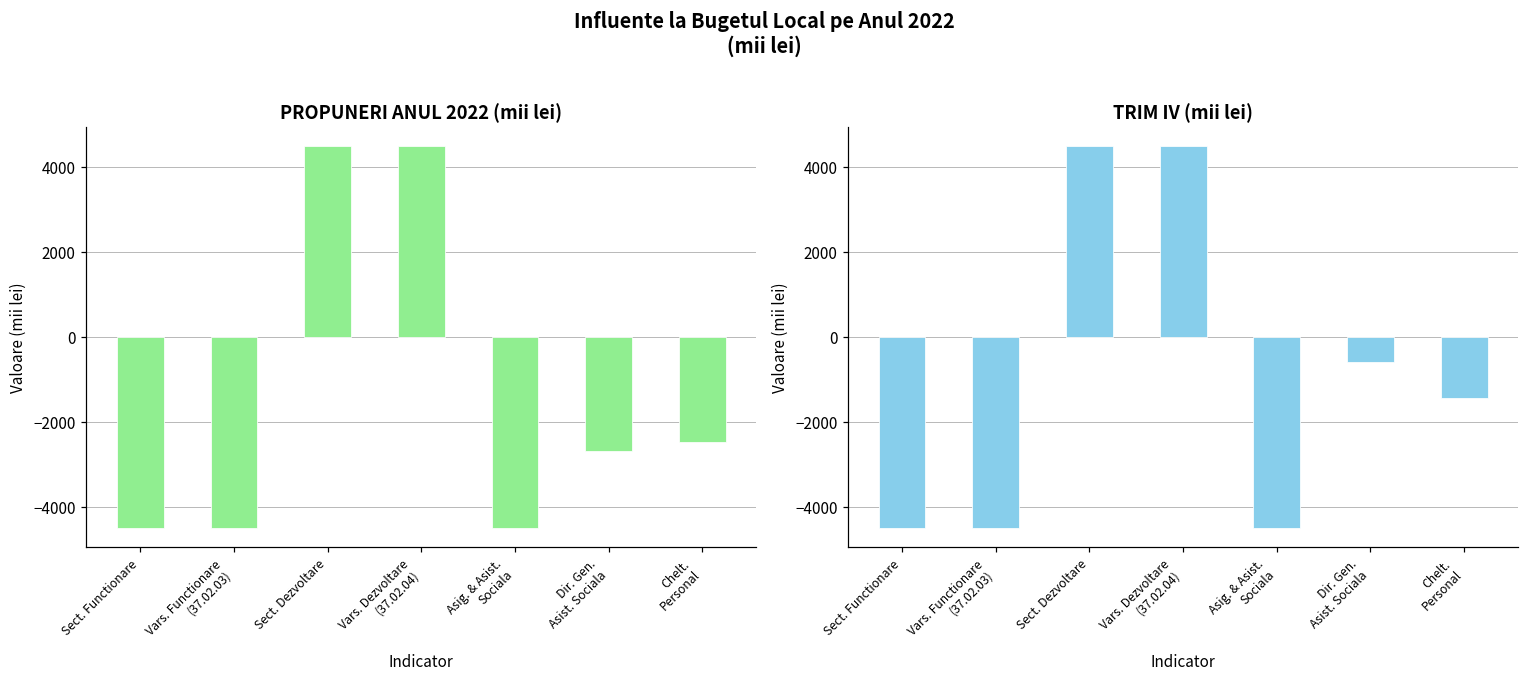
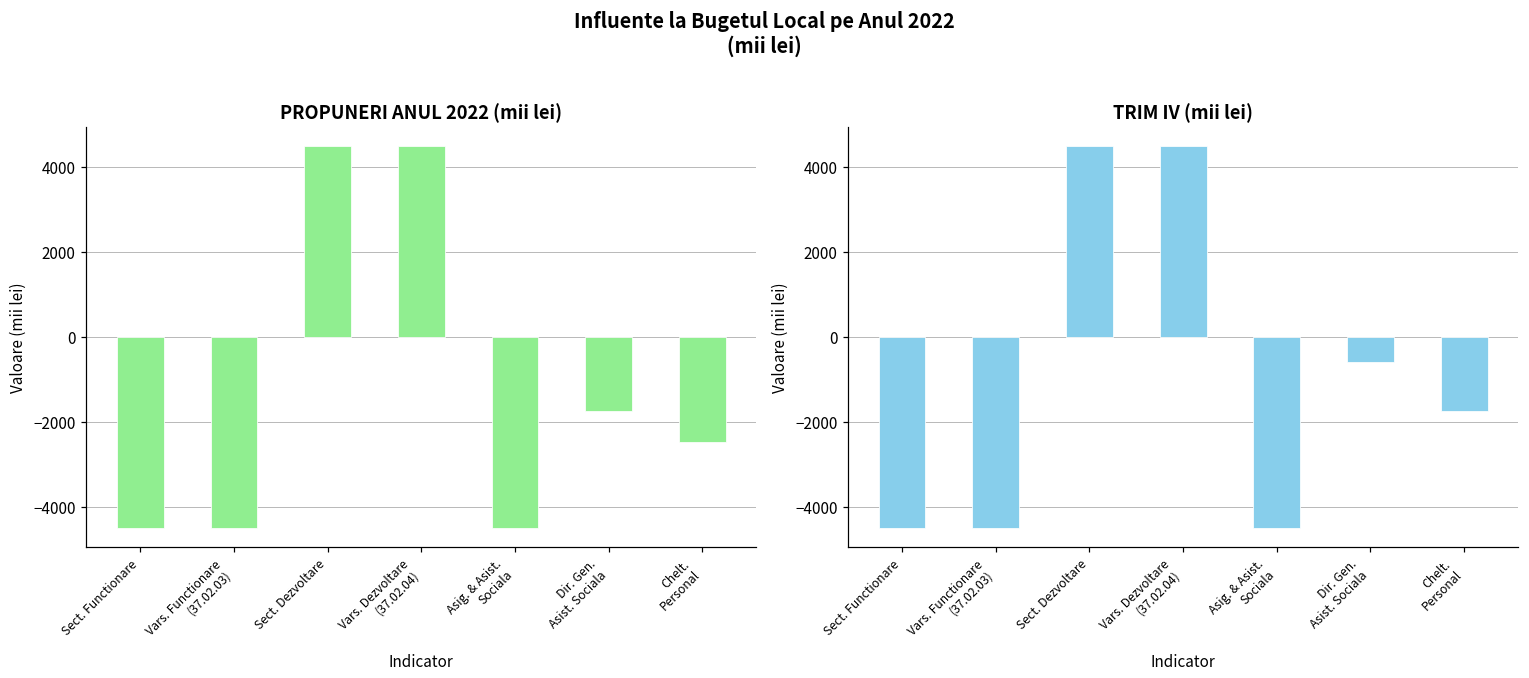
PROPUNERI ANUL 2022 (mii lei), Dir. Gen. Asist. Sociala: -2700 -> -1700
TRIM IV (mii lei), Chelt. Personal: -1400 -> -1700
